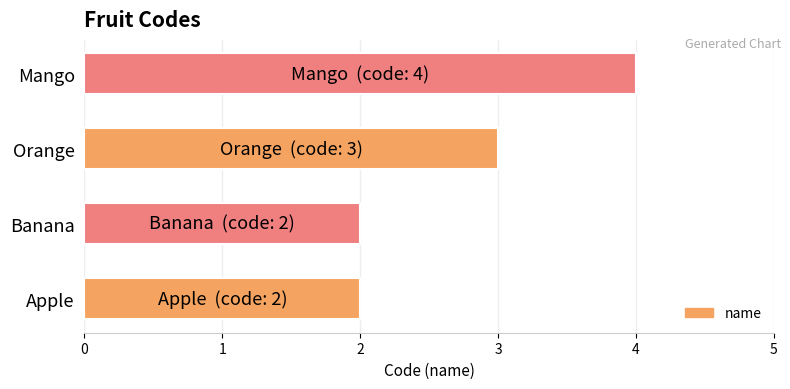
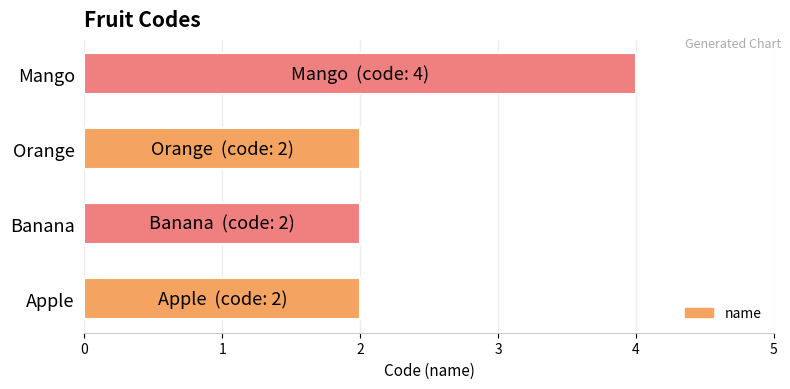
Orange: 3 -> 2
